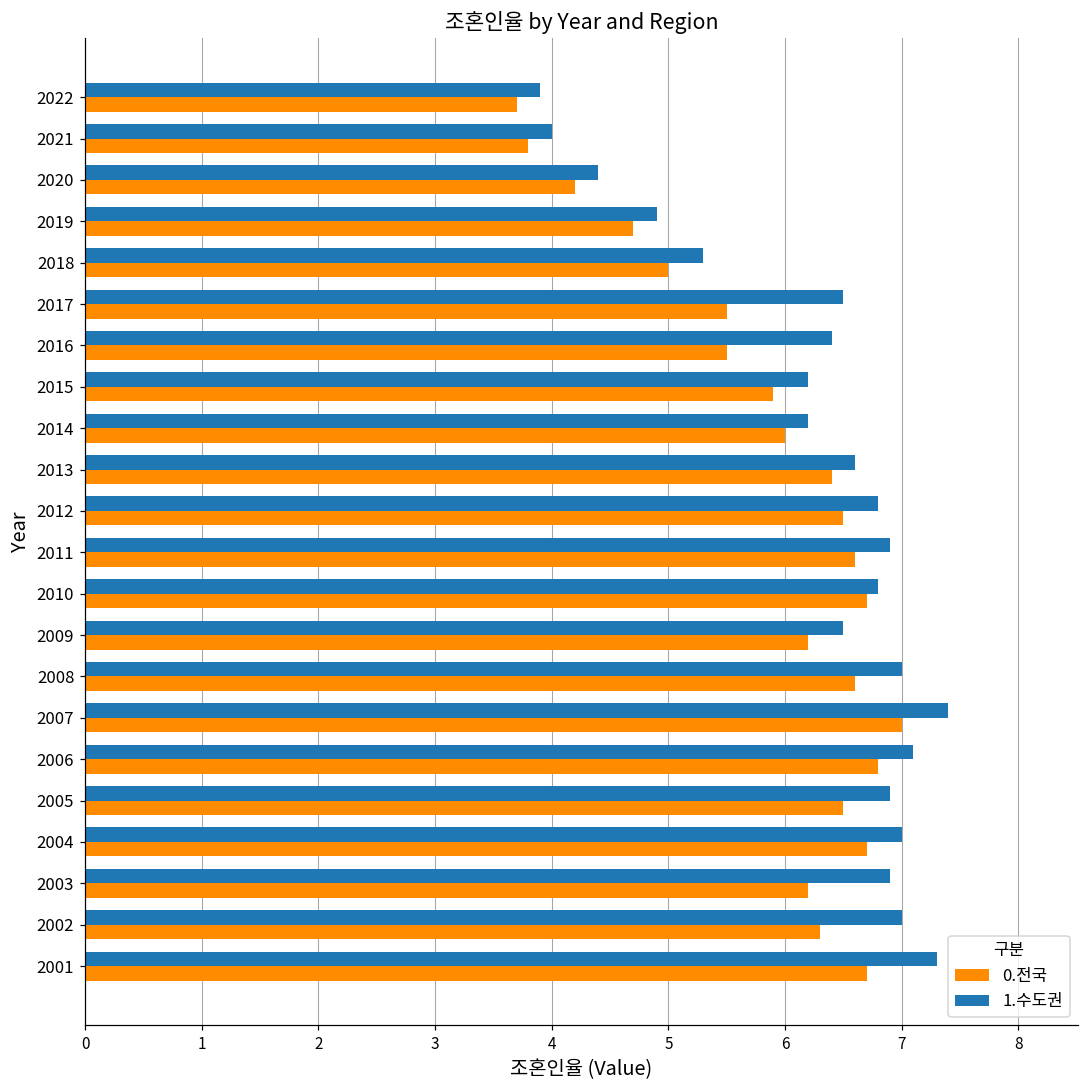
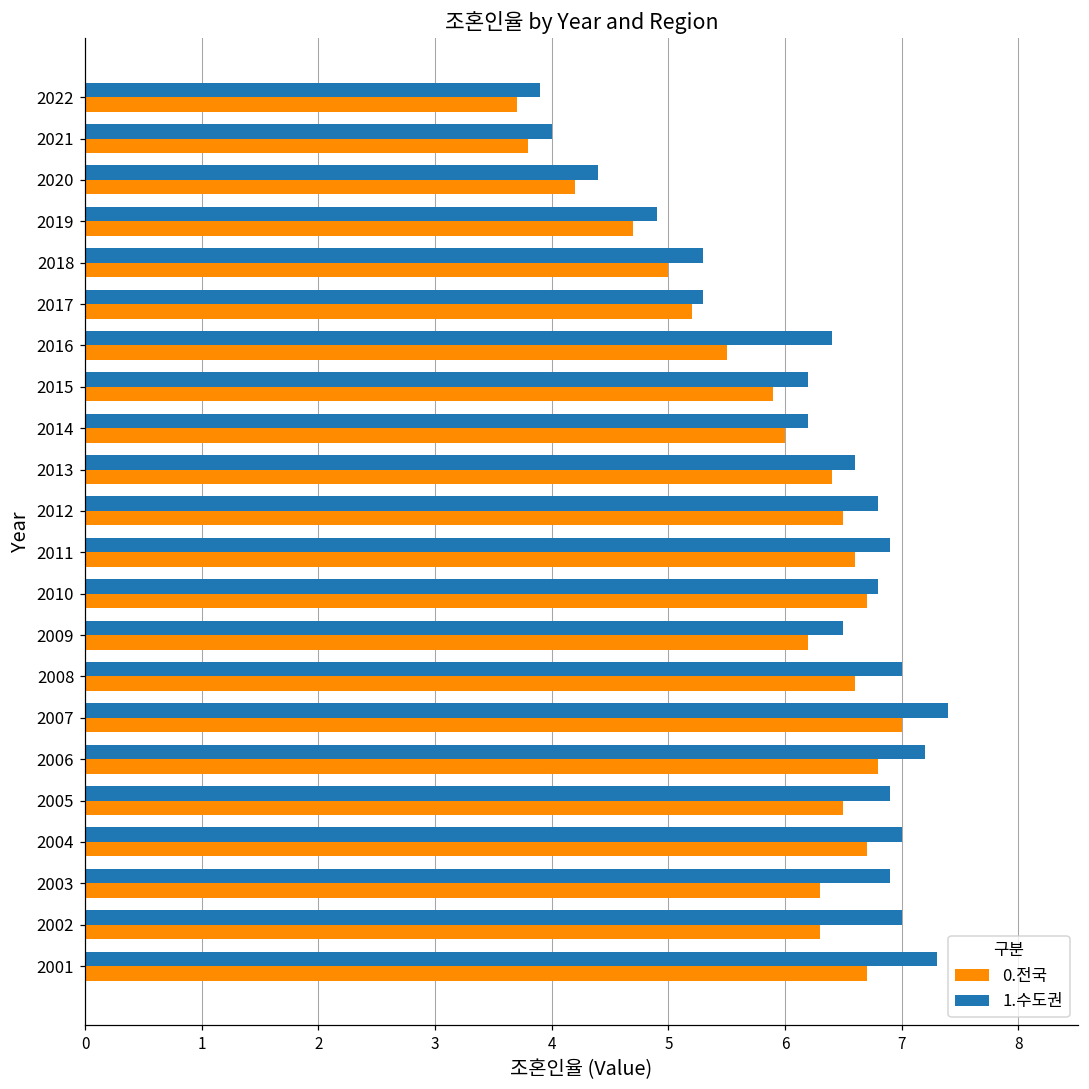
1.수도권, 2017: 6.5 -> 5.3
0.전국, 2017: 5.5 -> 5.2
1.수도권, 2006: 7.1 -> 7.2
0.전국, 2003: 6.2 -> 6.3
